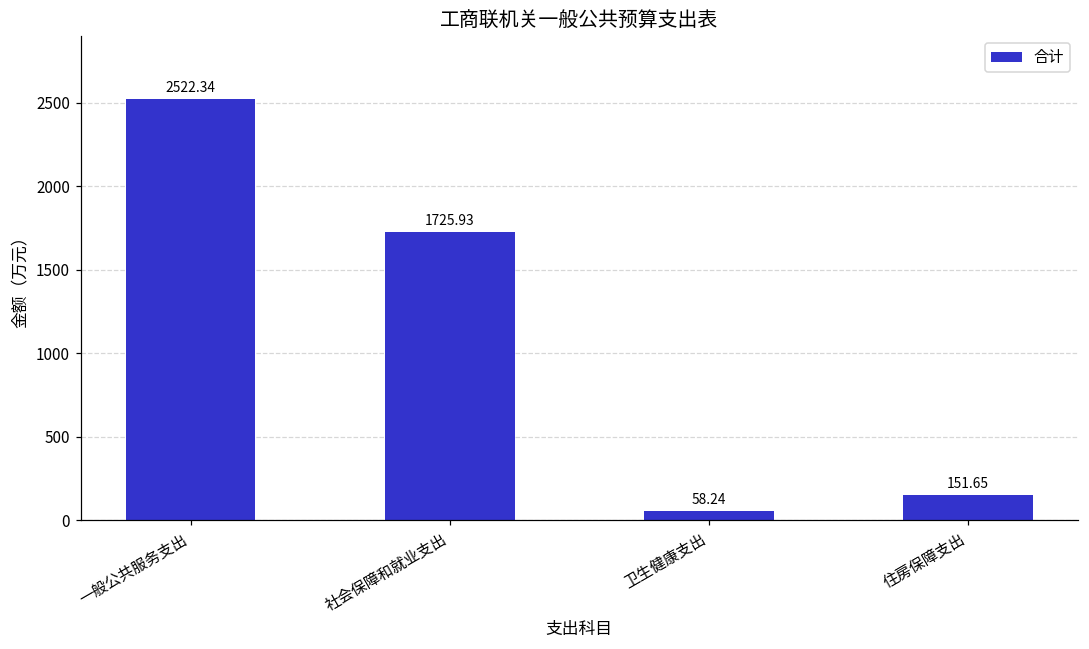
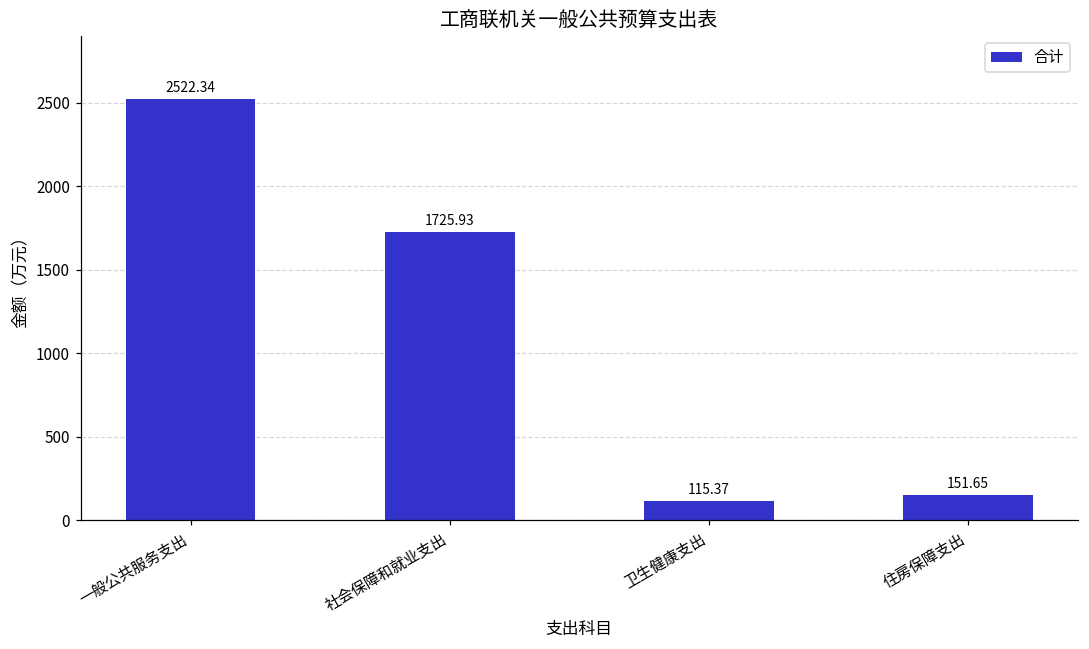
卫生健康支出: 58.24 -> 115.37
